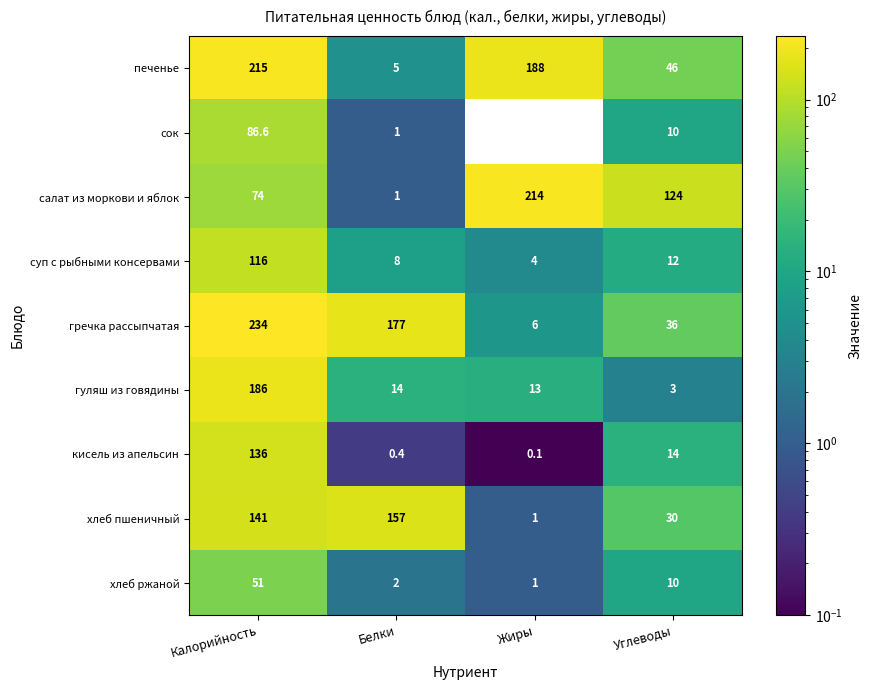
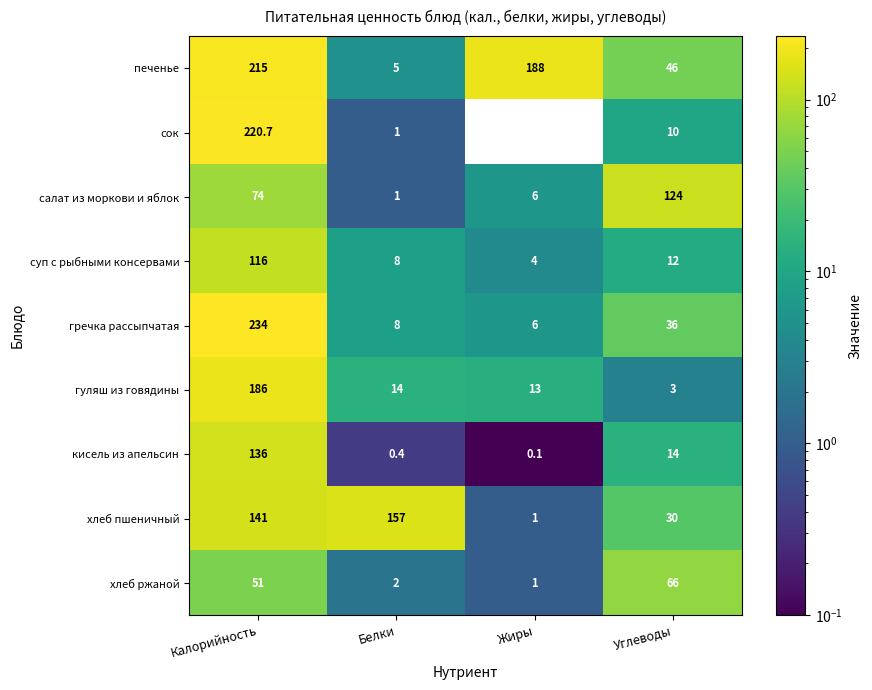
сок, Калорийность: 86.6 -> 220.7
салат из моркови и яблок, Жиры: 214 -> 6
гречка рассыпчатая, Белки: 177 -> 8
хлеб ржаной, Углеводы: 10 -> 66
